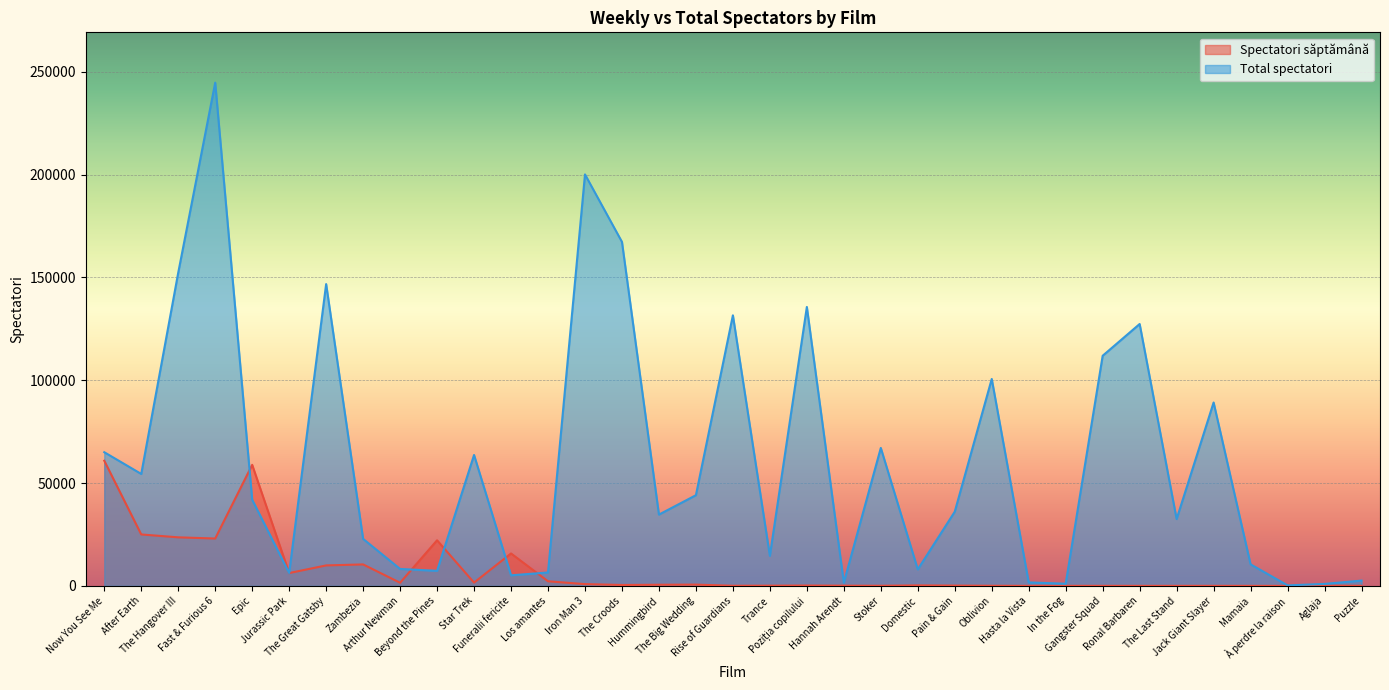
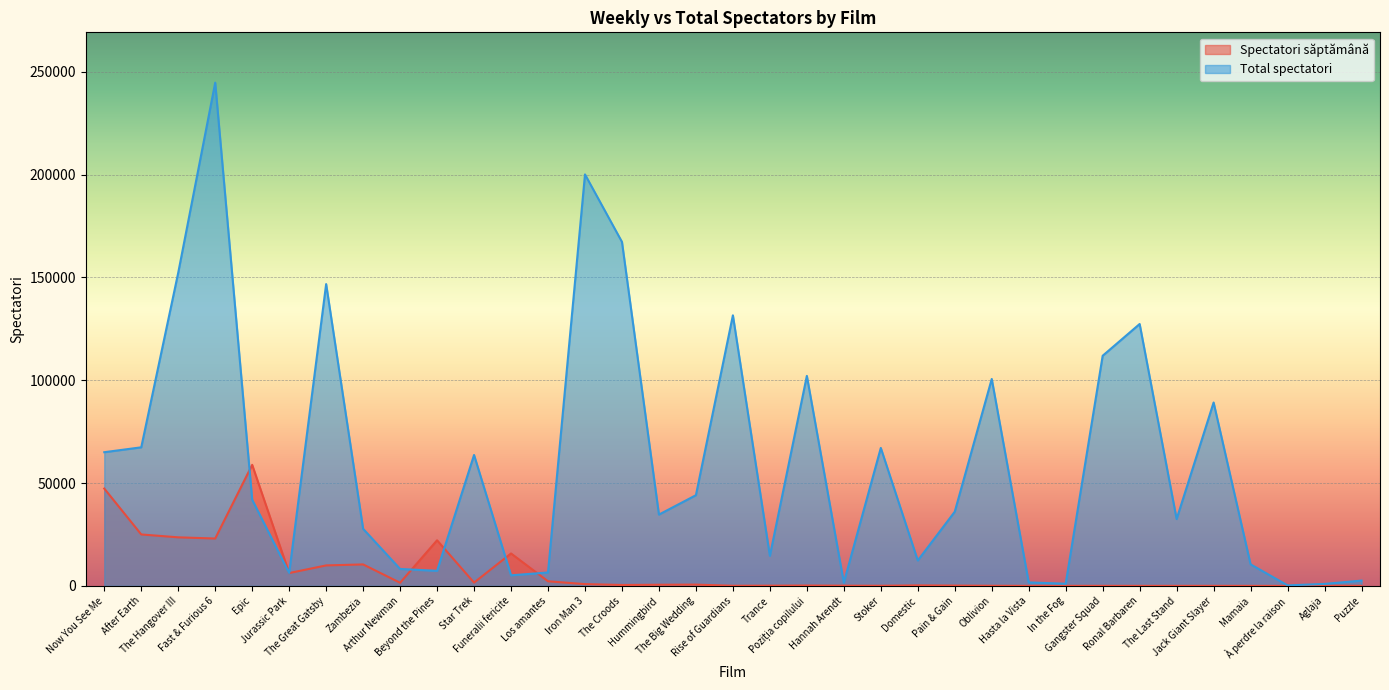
Spectatori săptămână, Now You See Me: 61000 -> 47000
Total spectatori, After Earth: 54000 -> 67000
Total spectatori, Zambezia: 23000 -> 28000
Total spectatori, Poziția copilului: 136000 -> 102000
Total spectatori, Domestic: 8000 -> 12000
